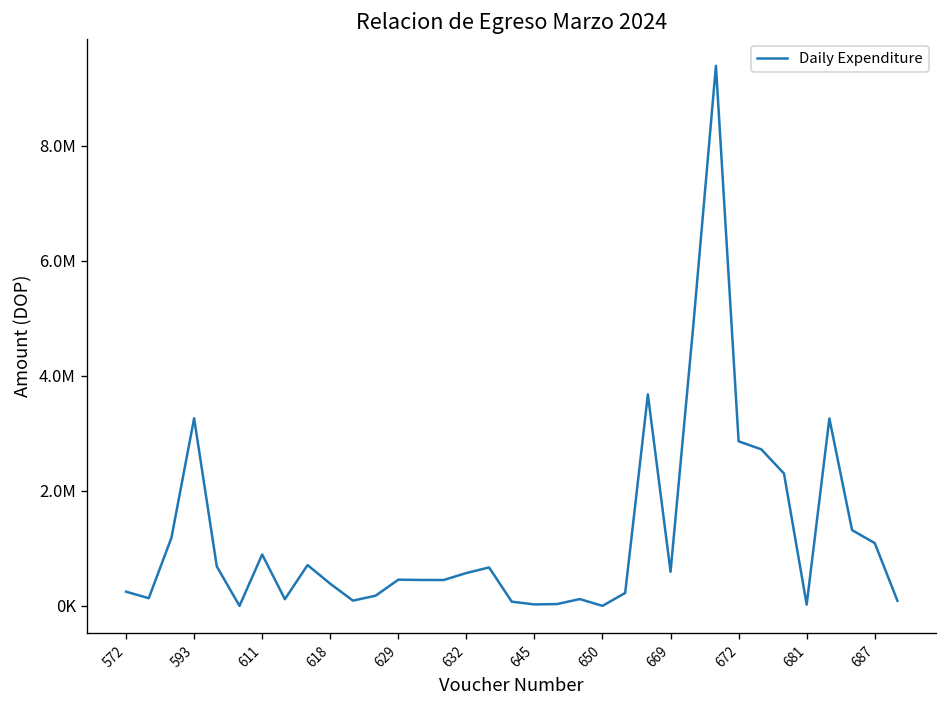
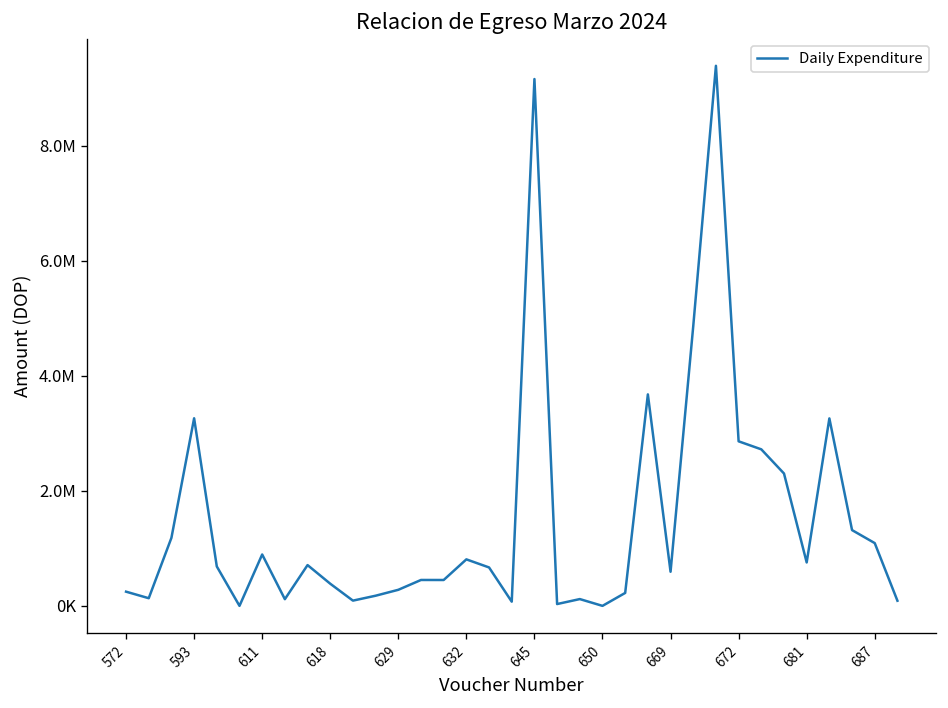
629: 500000 -> 300000
632: 600000 -> 800000
645: 0 -> 9200000
681: 0 -> 800000
